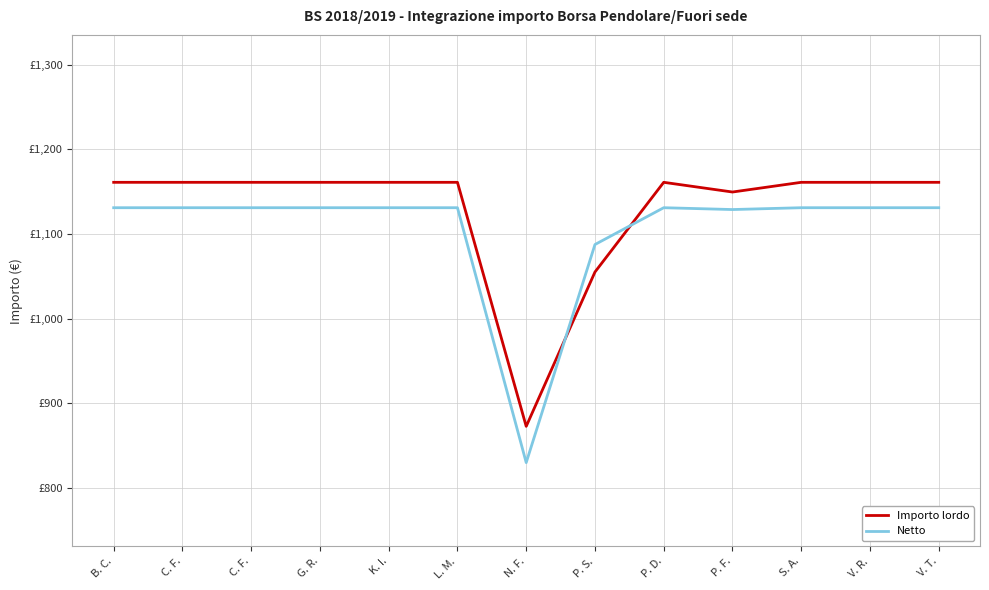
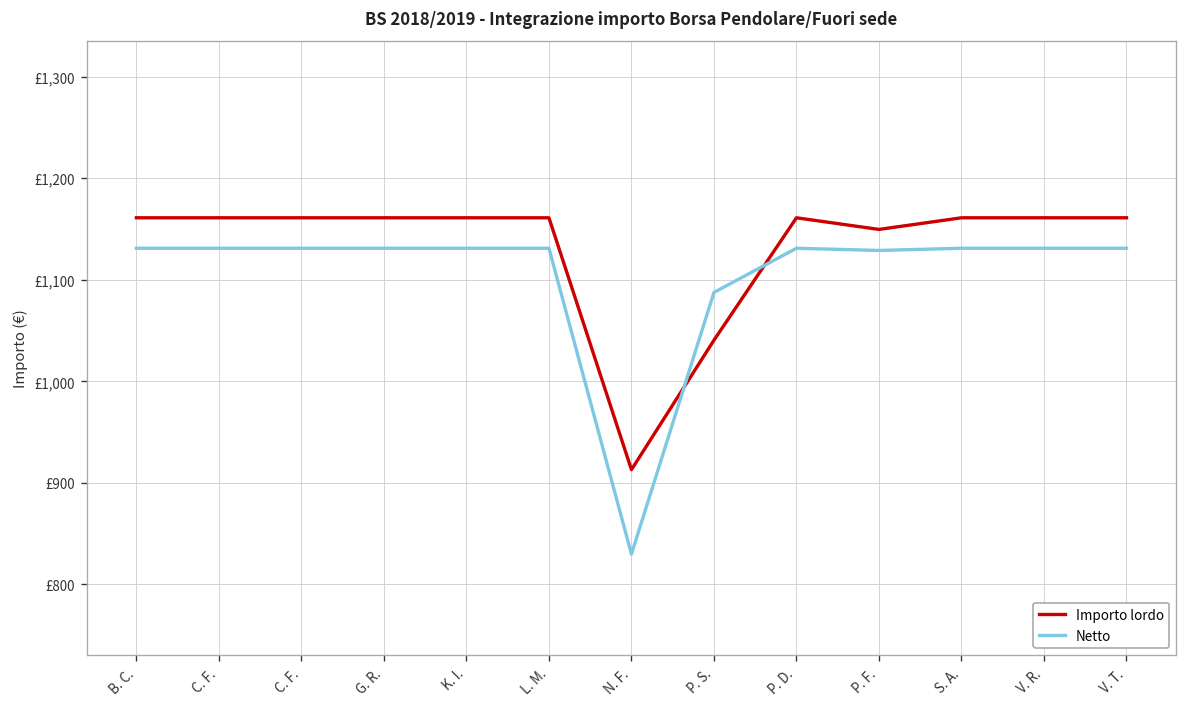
Importo lordo, N. F.: £870 -> £910
Importo lordo, P. S.: £1,060 -> £1,040
